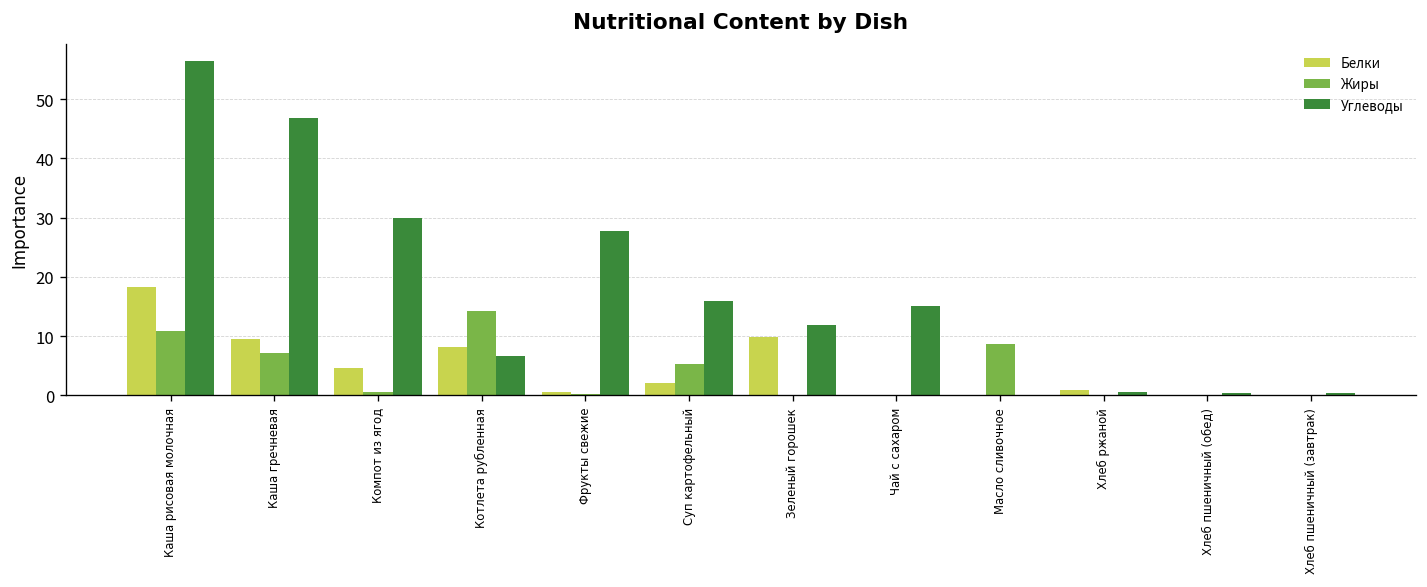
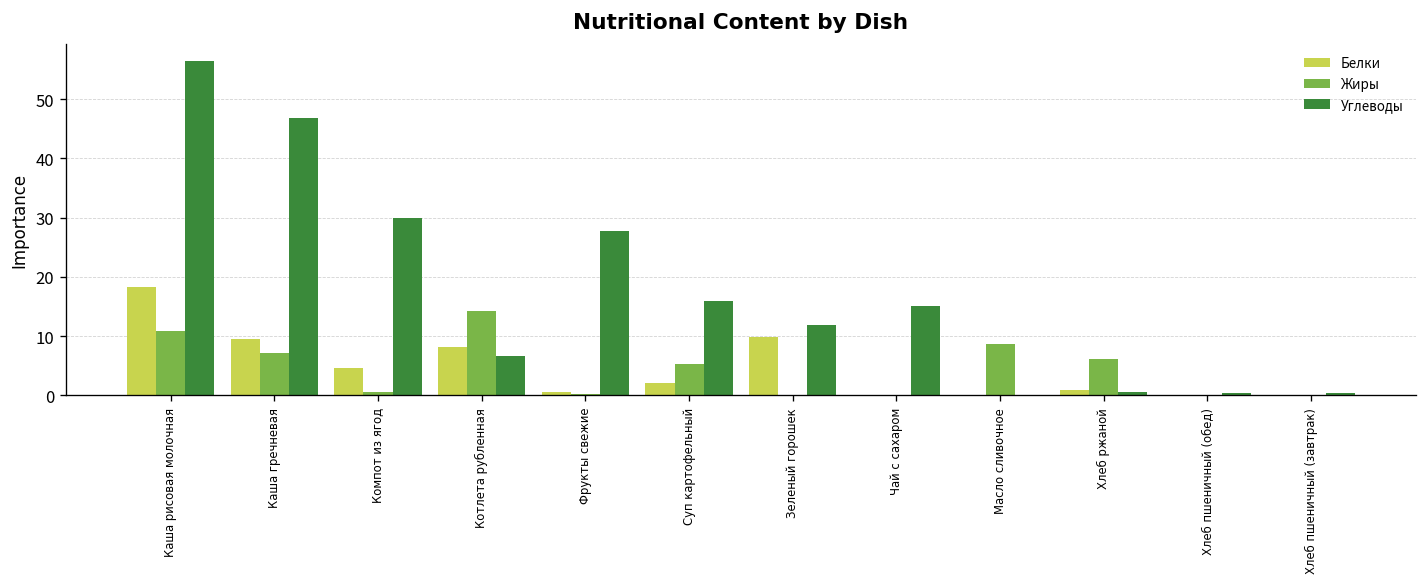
Жиры, Хлеб ржаной: 0 -> 6
